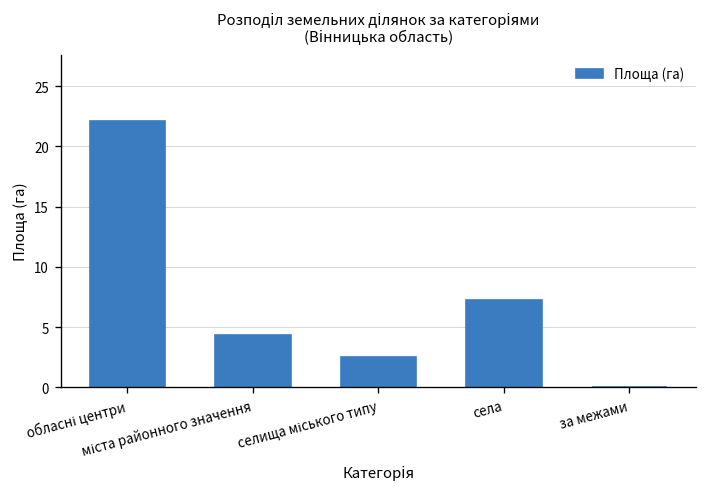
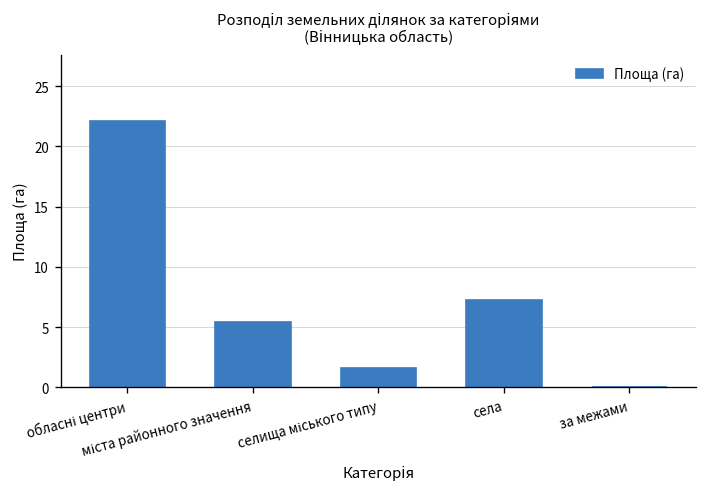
міста районного значення: 4.3 -> 5.4
селища міського типу: 2.5 -> 1.6
